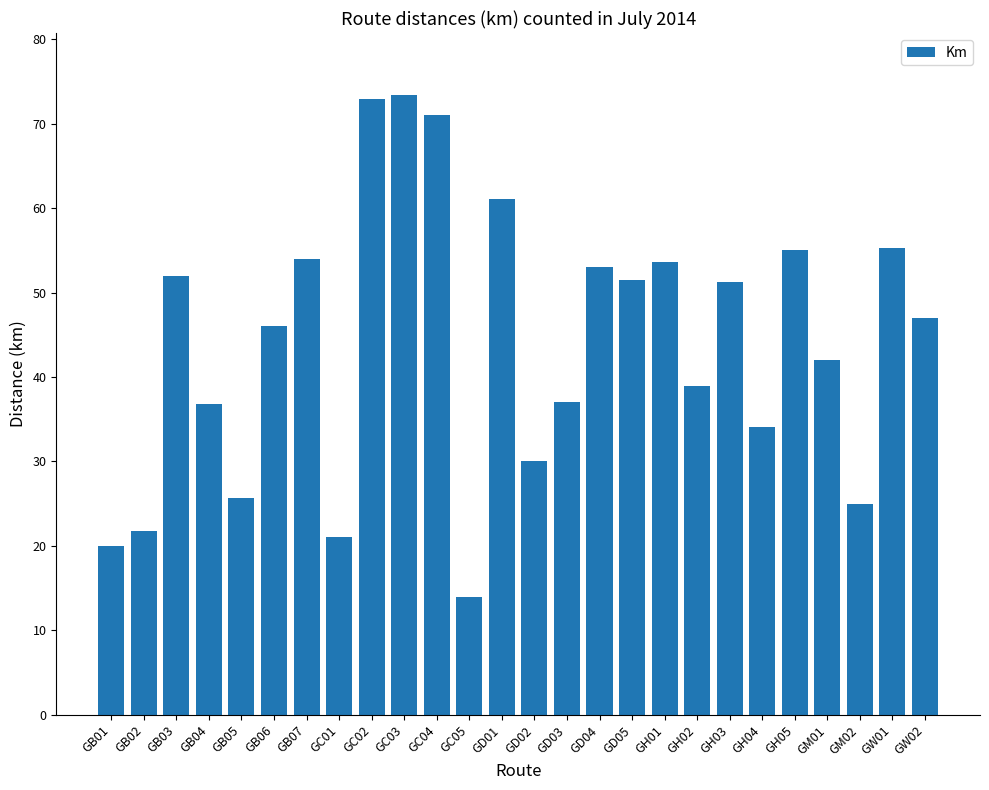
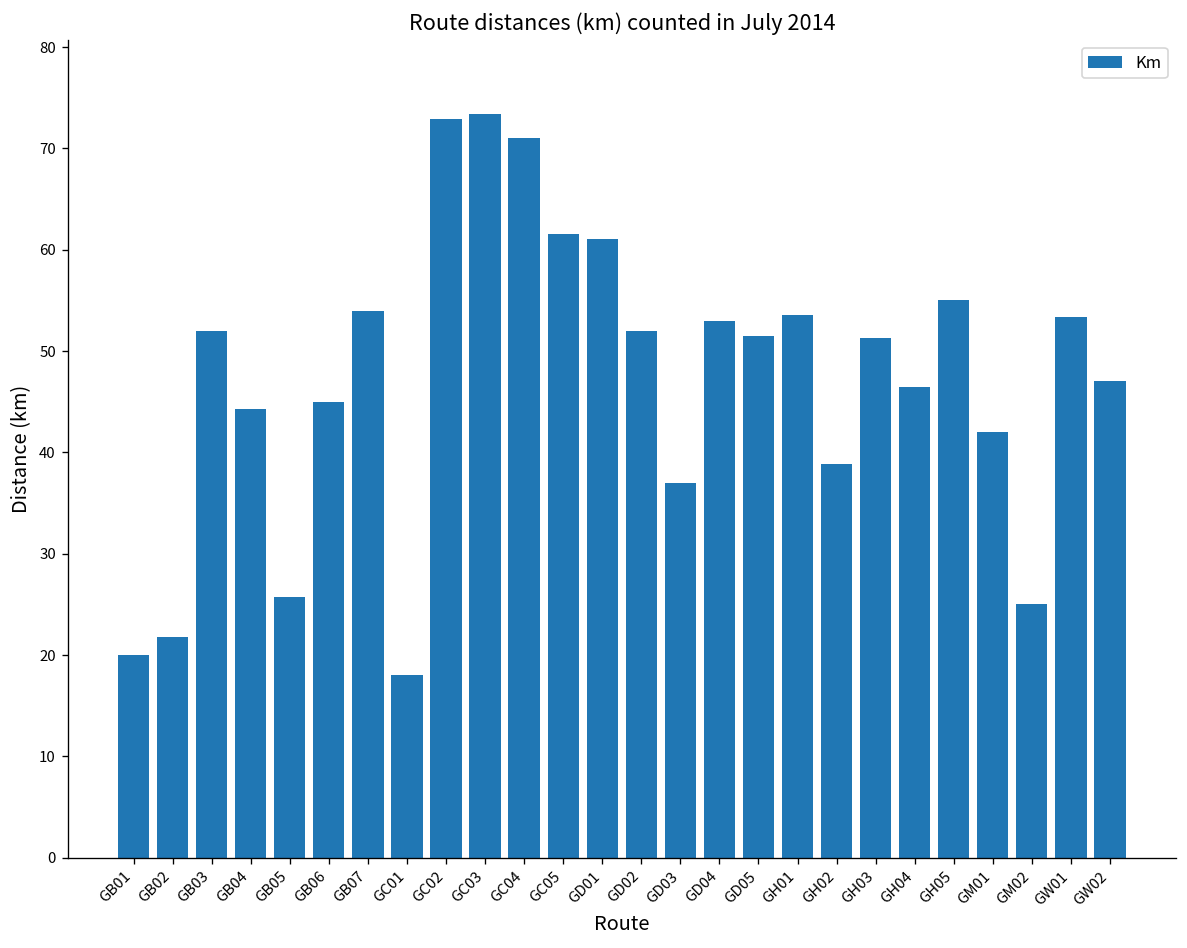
GB04: 37 -> 44
GB06: 46 -> 45
GC01: 21 -> 18
GC05: 14 -> 62
GD02: 30 -> 52
GH04: 34 -> 47
GW01: 55 -> 53
